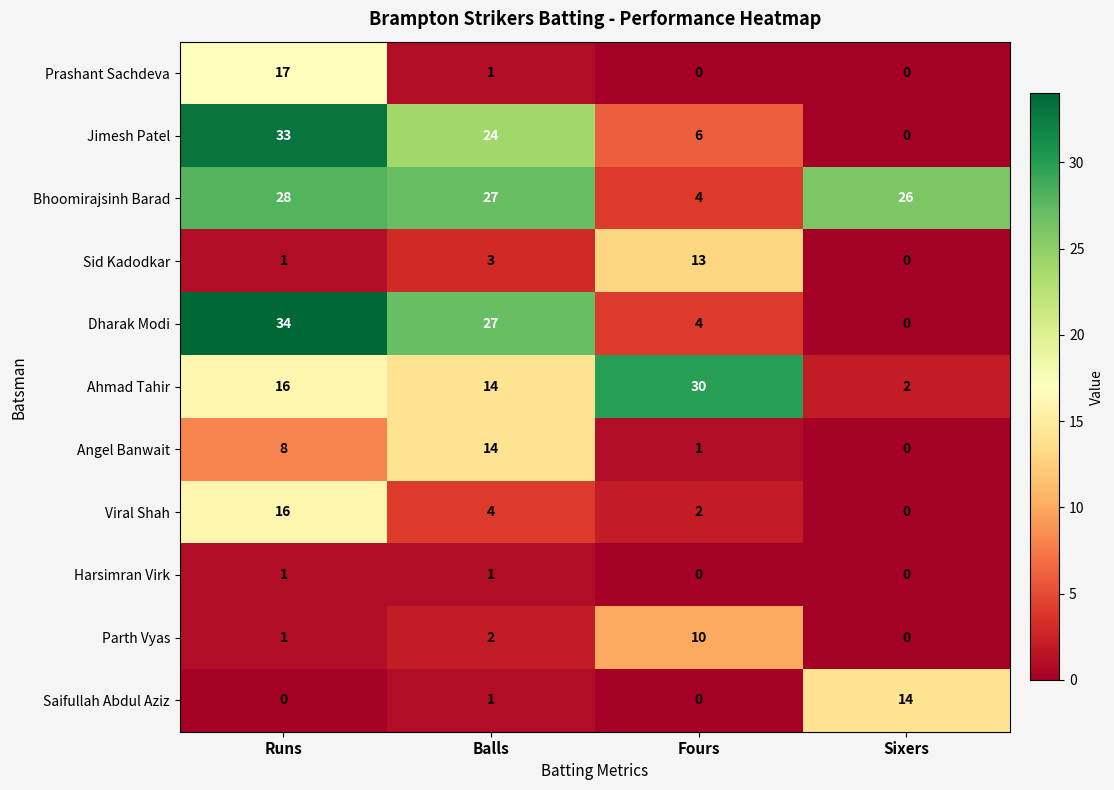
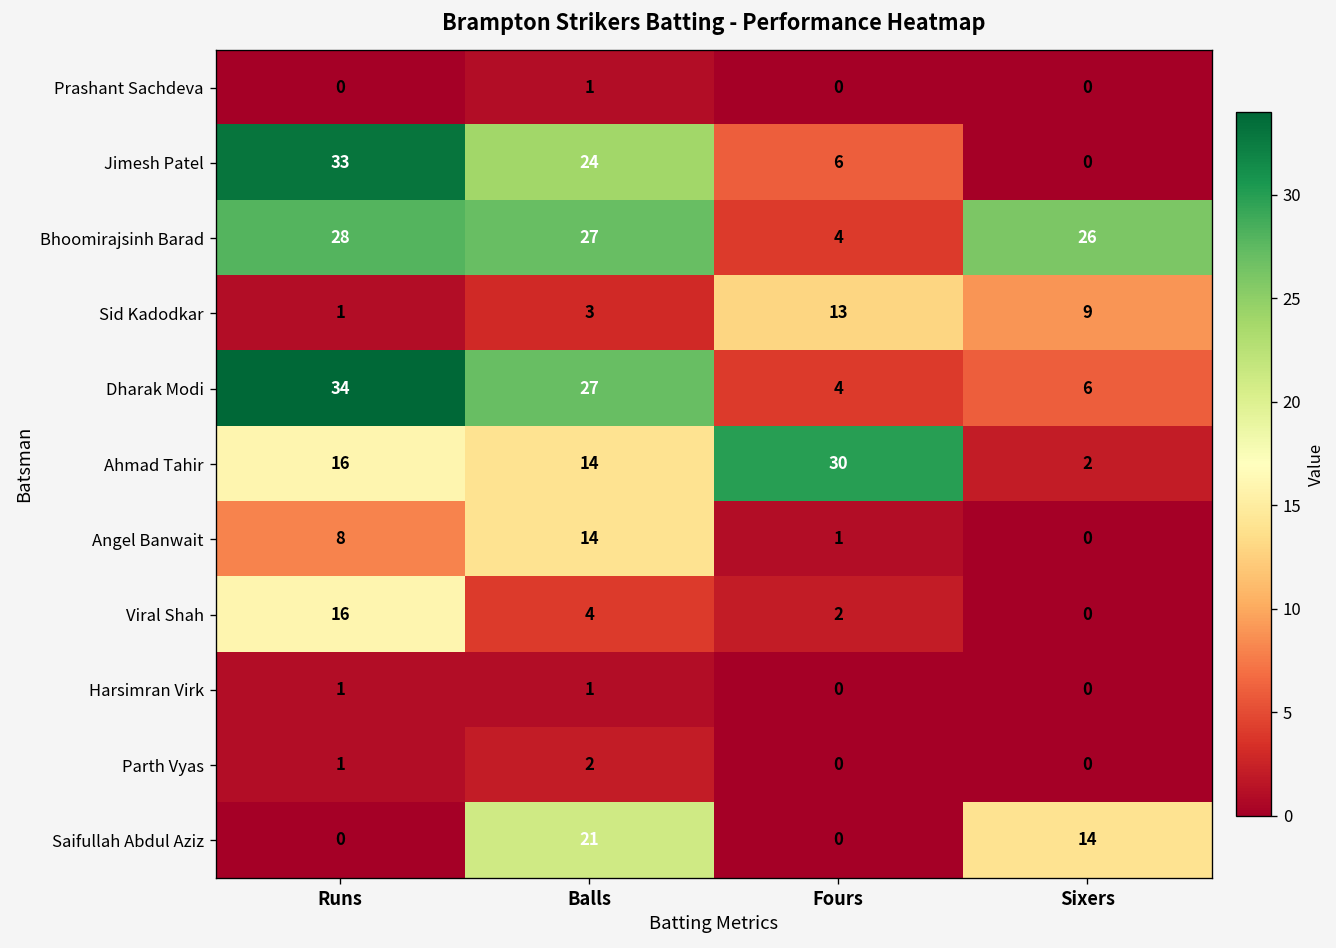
Prashant Sachdeva, Runs: 17 -> 0
Sid Kadodkar, Sixers: 0 -> 9
Dharak Modi, Sixers: 0 -> 6
Parth Vyas, Fours: 10 -> 0
Saifullah Abdul Aziz, Balls: 1 -> 21
